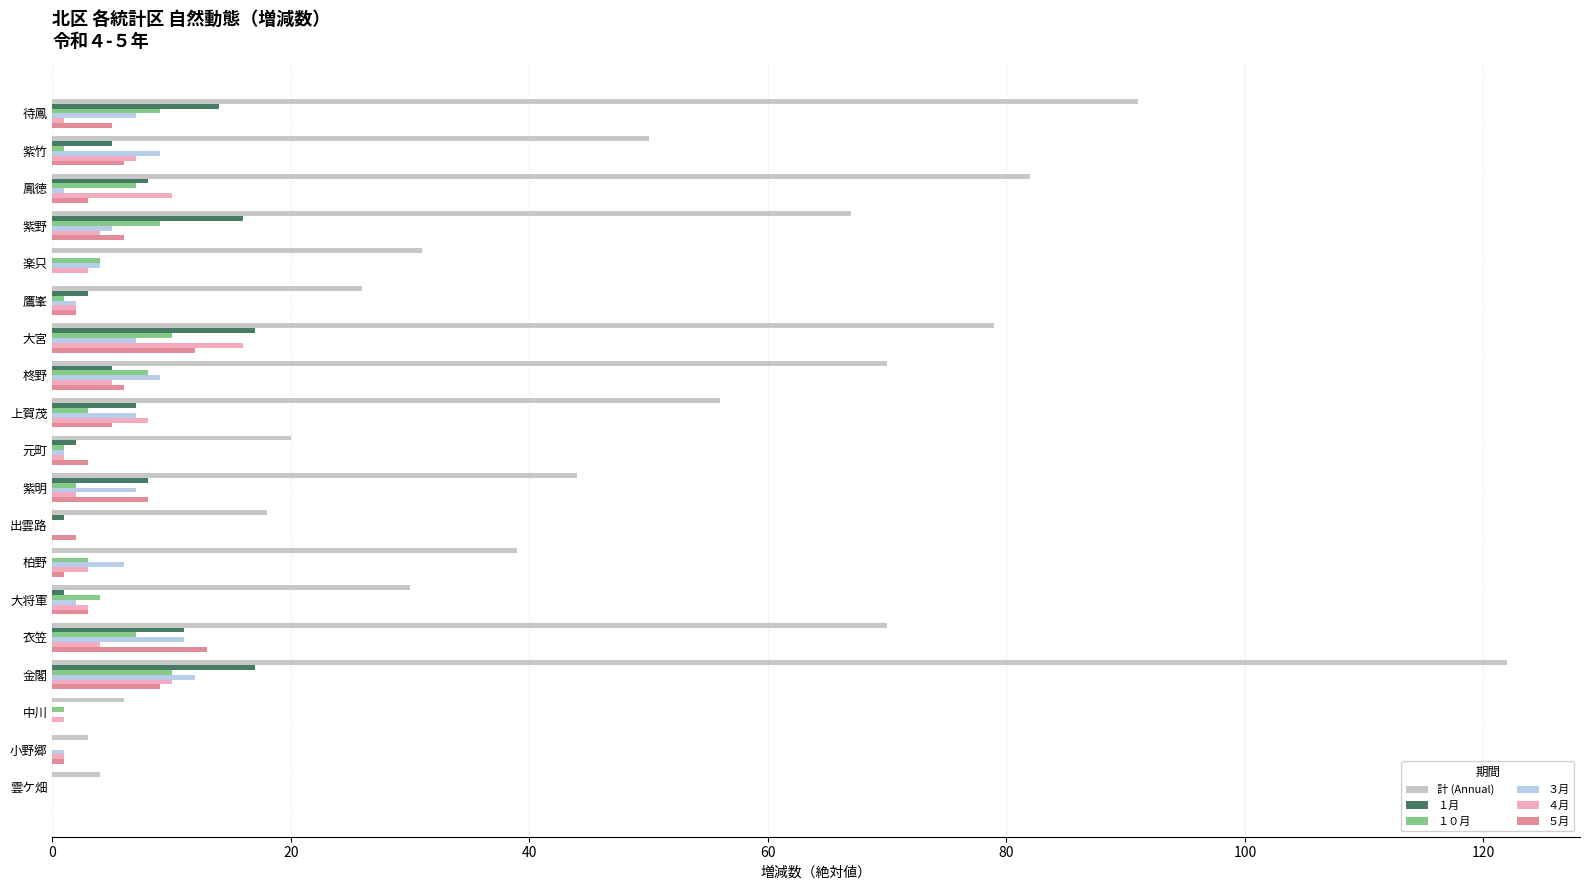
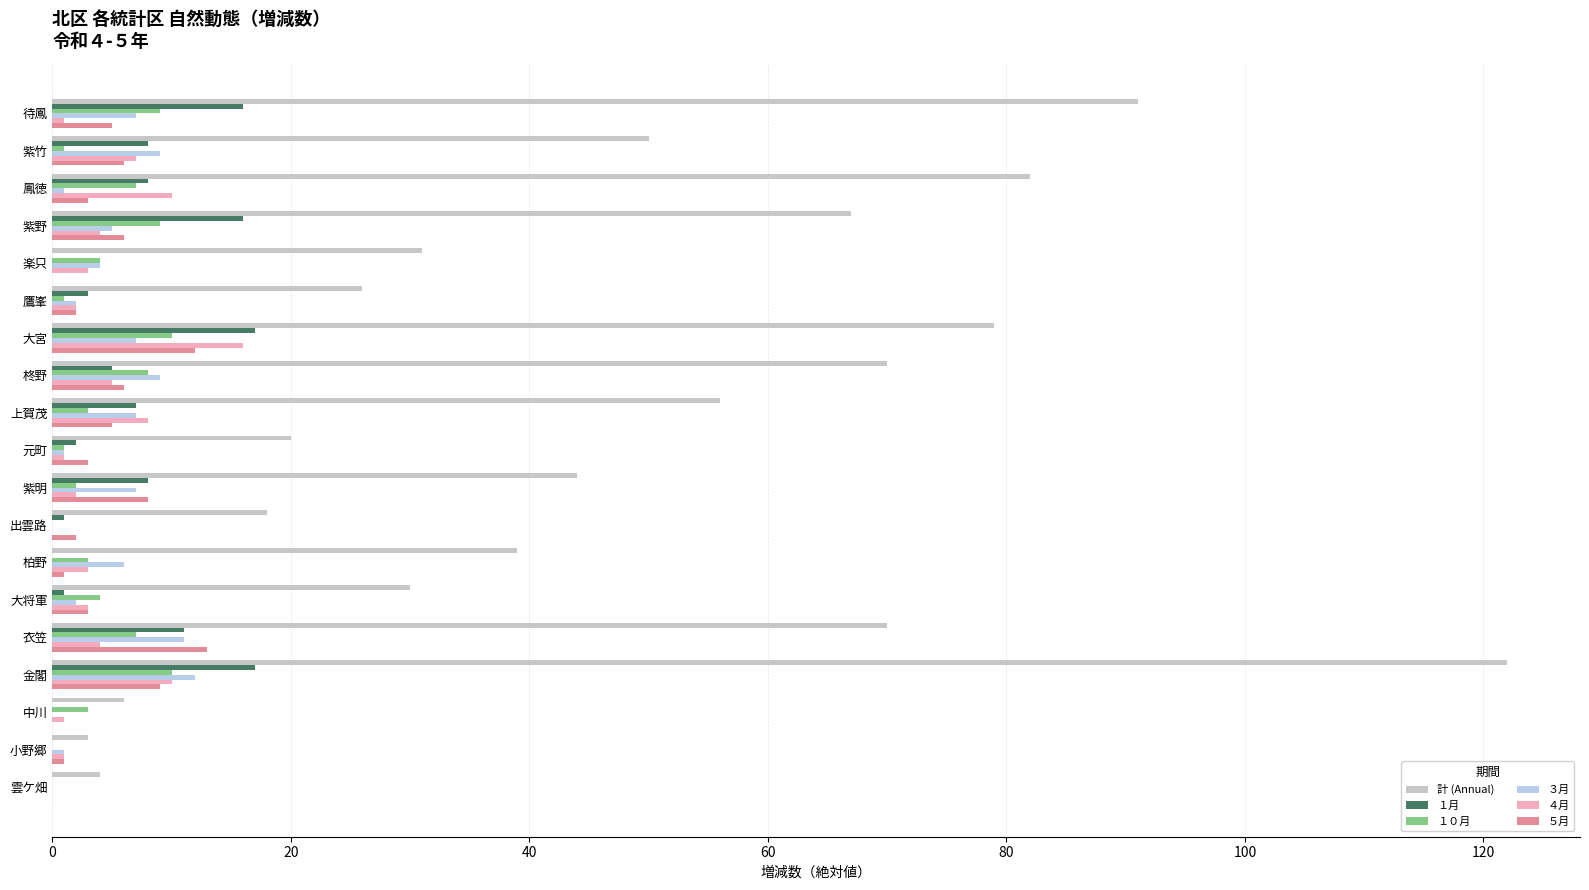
１月, 待鳳: 14.0 -> 16.0
１月, 紫竹: 5.0 -> 8.0
１０月, 中川: 1.0 -> 3.0
